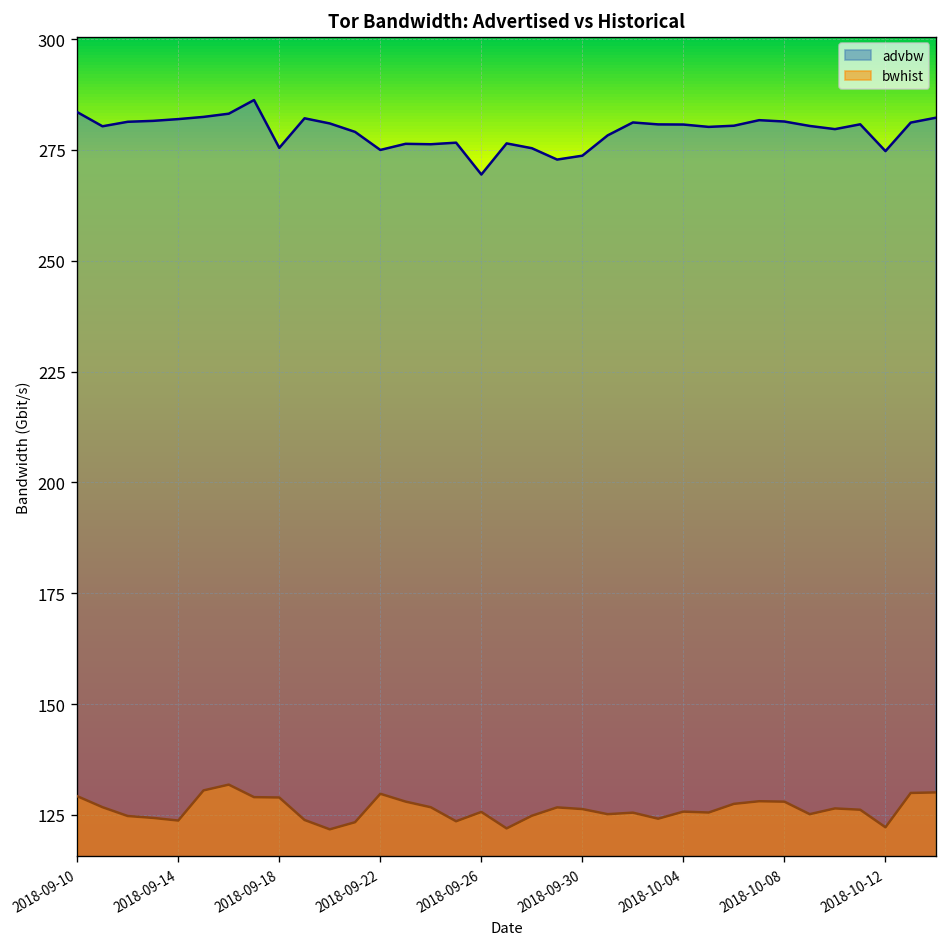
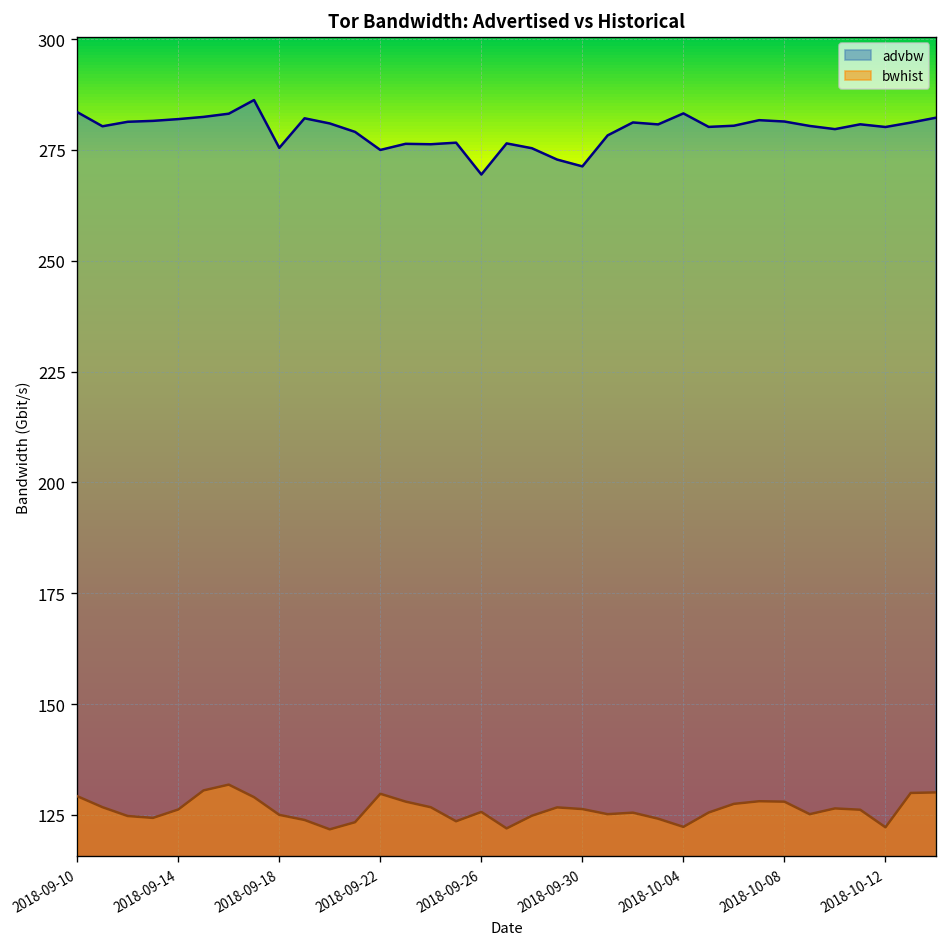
bwhist, 2018-09-14: 124 -> 126
bwhist, 2018-09-18: 129 -> 125
advbw, 2018-09-30: 274 -> 271
advbw, 2018-10-04: 281 -> 283
bwhist, 2018-10-04: 126 -> 122
advbw, 2018-10-12: 275 -> 280
